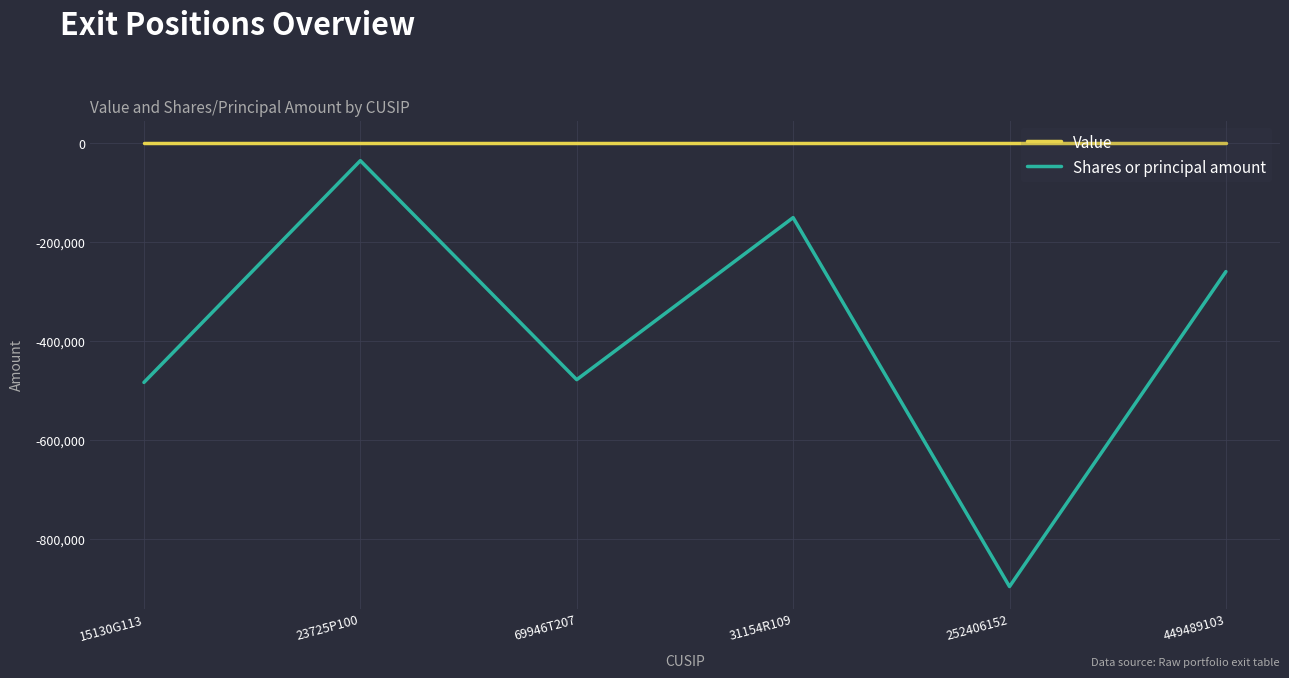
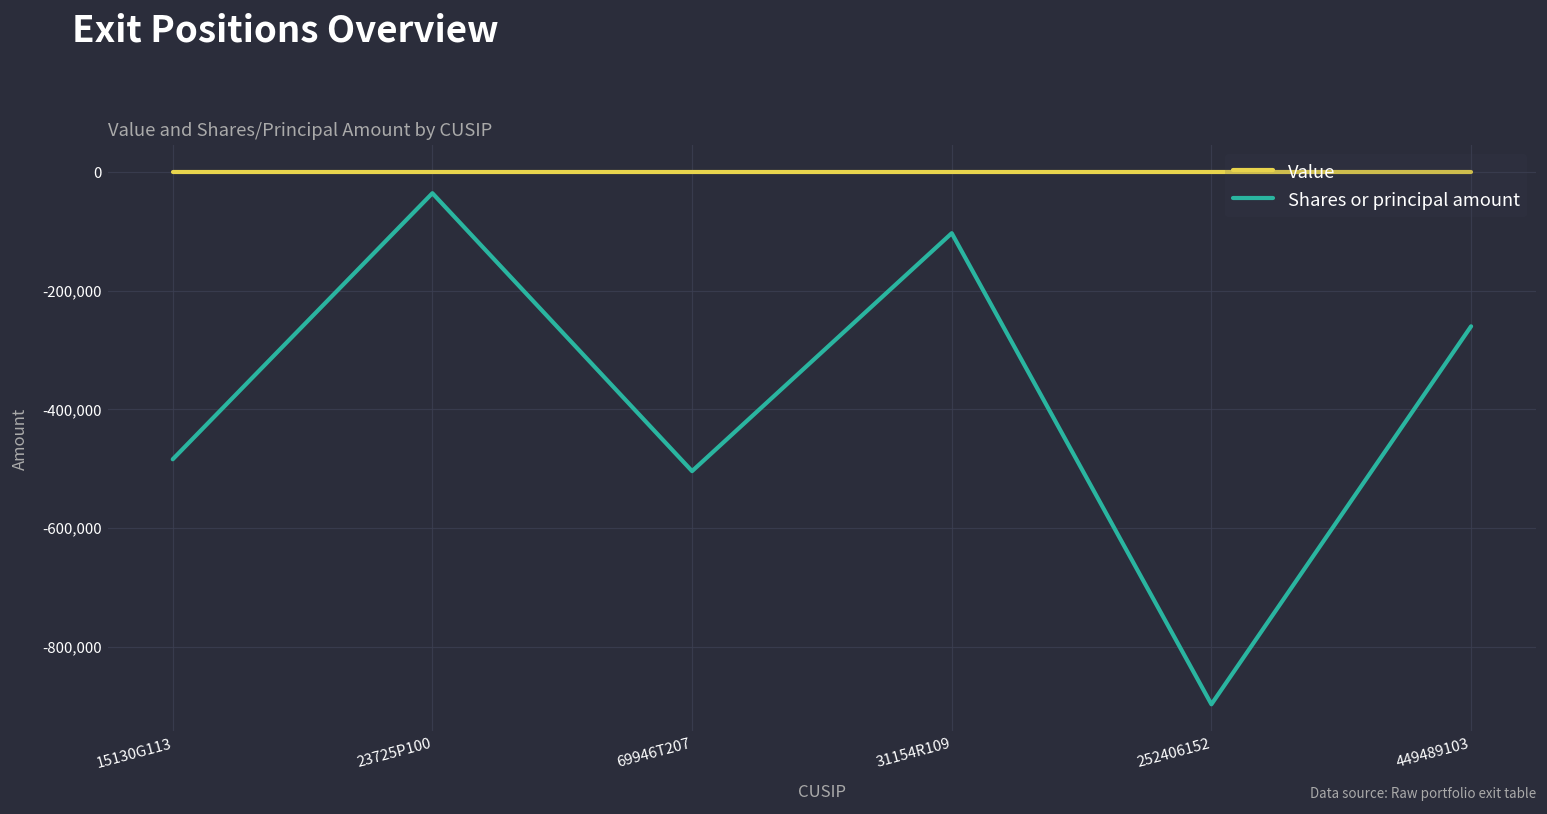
Shares or principal amount, 69946T207: -480,000 -> -500,000
Shares or principal amount, 31154R109: -150,000 -> -100,000
